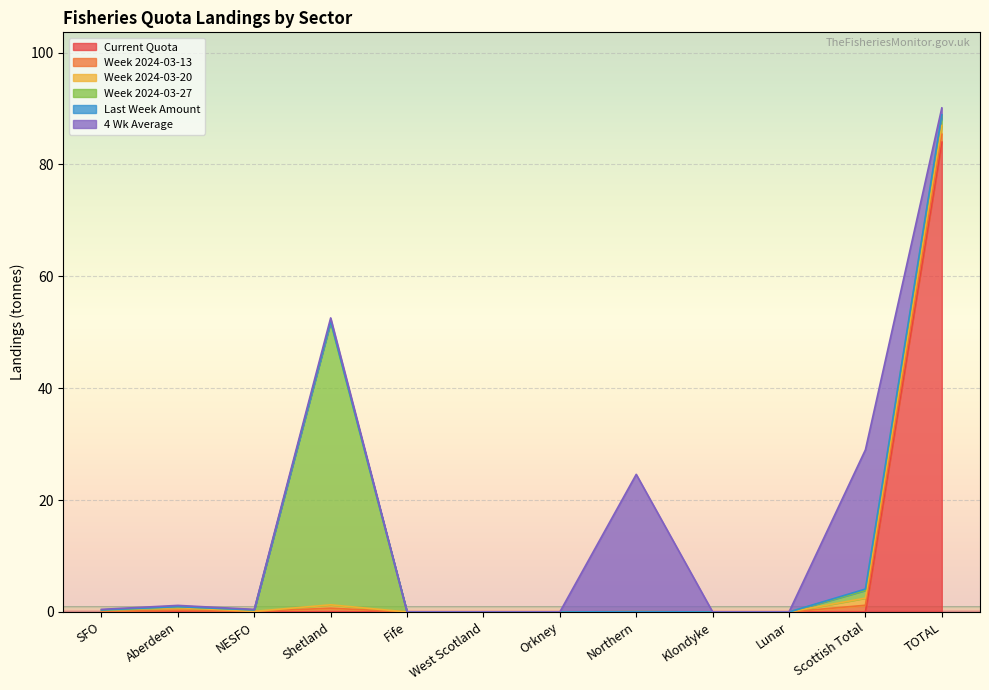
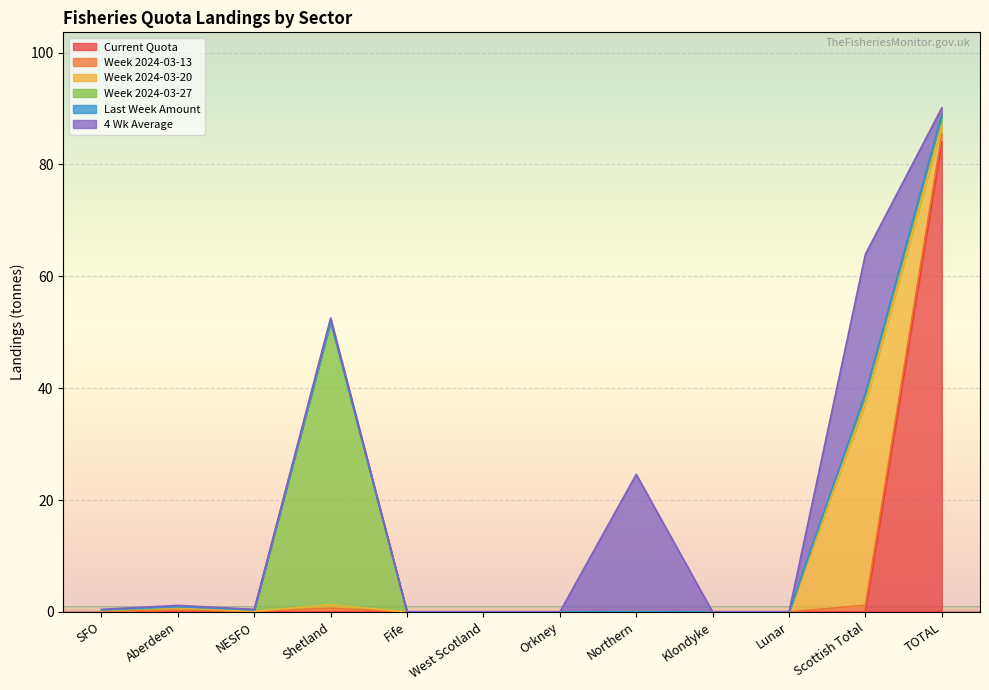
Week 2024-03-20, Scottish Total: 1 -> 36
